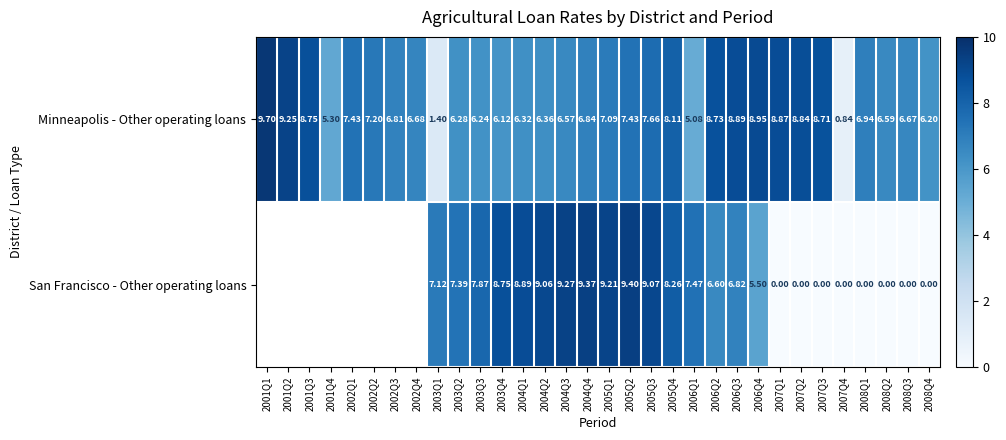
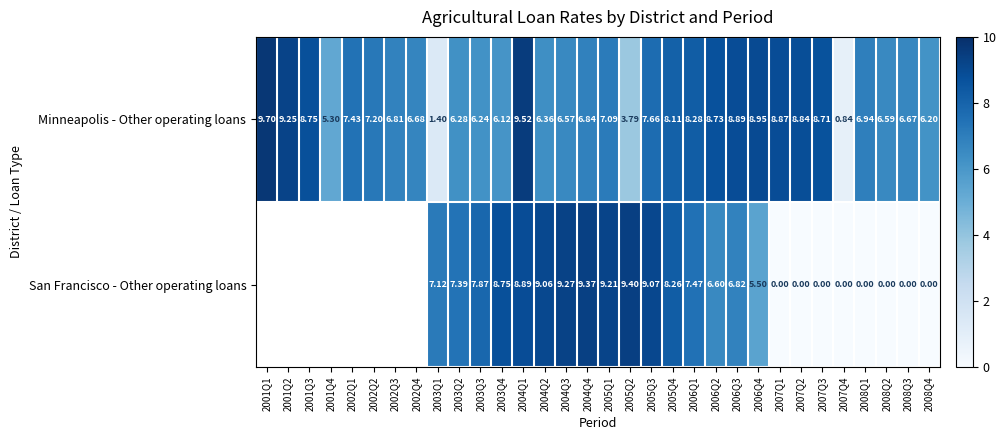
Minneapolis - Other operating loans, 2004Q1: 6.32 -> 9.52
Minneapolis - Other operating loans, 2005Q2: 7.43 -> 3.79
Minneapolis - Other operating loans, 2006Q1: 5.08 -> 8.28
